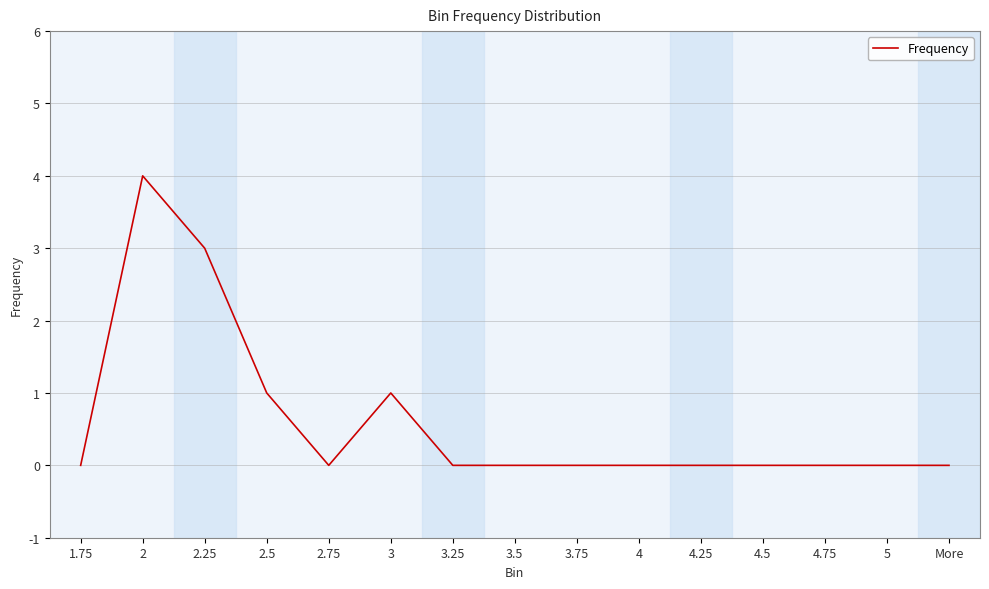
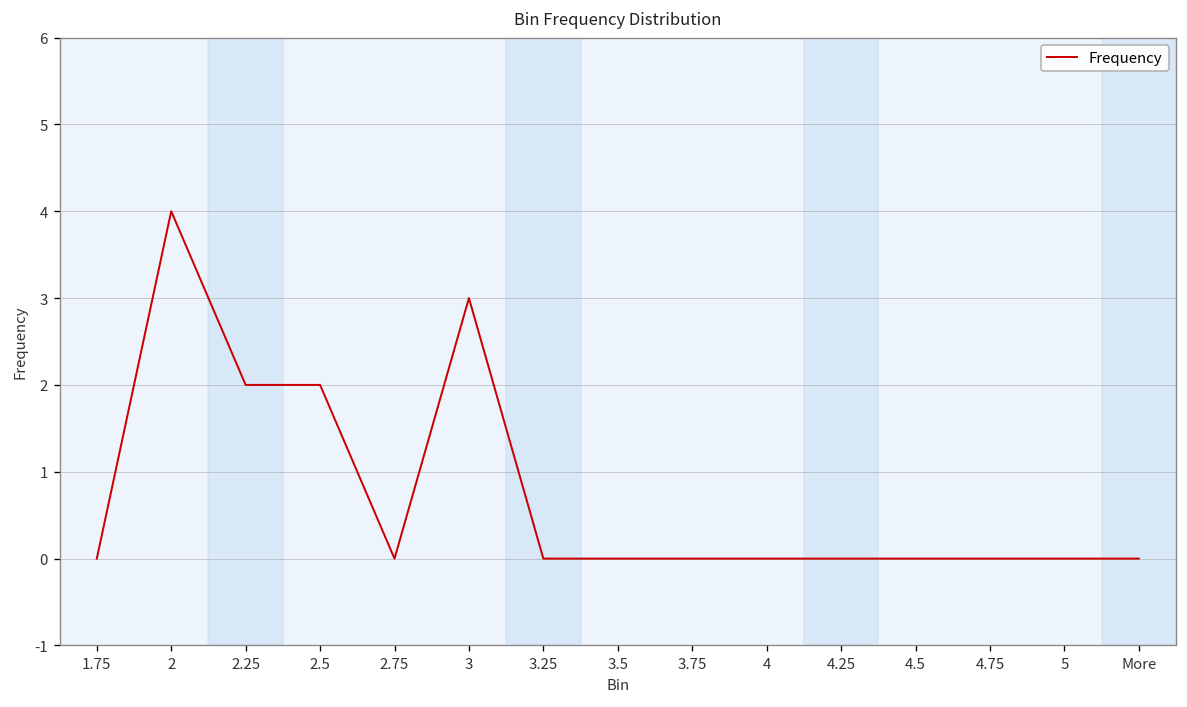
2.25: 3 -> 2
2.5: 1 -> 2
3: 1 -> 3
